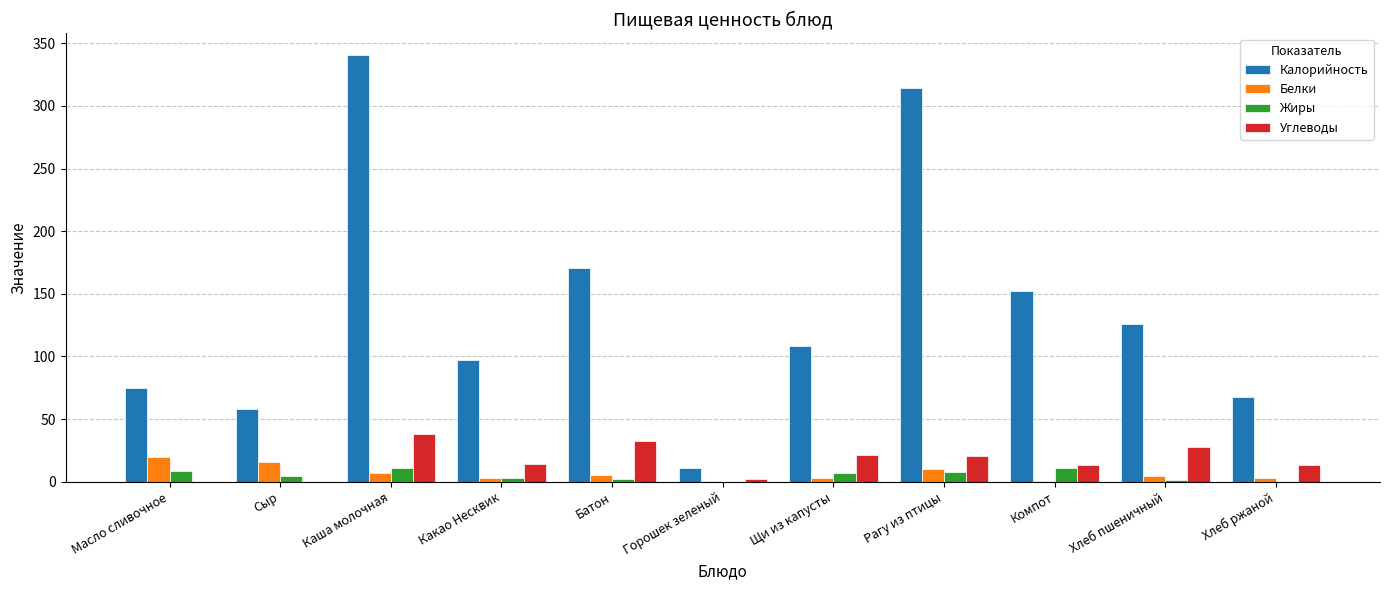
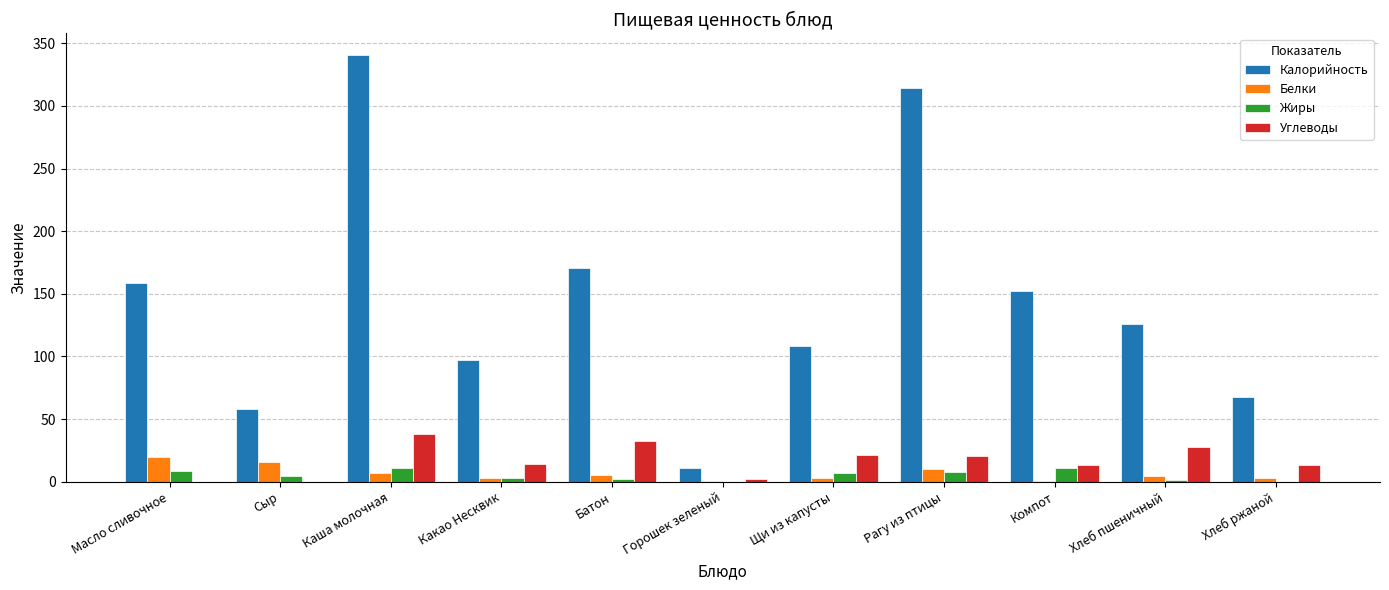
Калорийность, Масло сливочное: 75 -> 159
